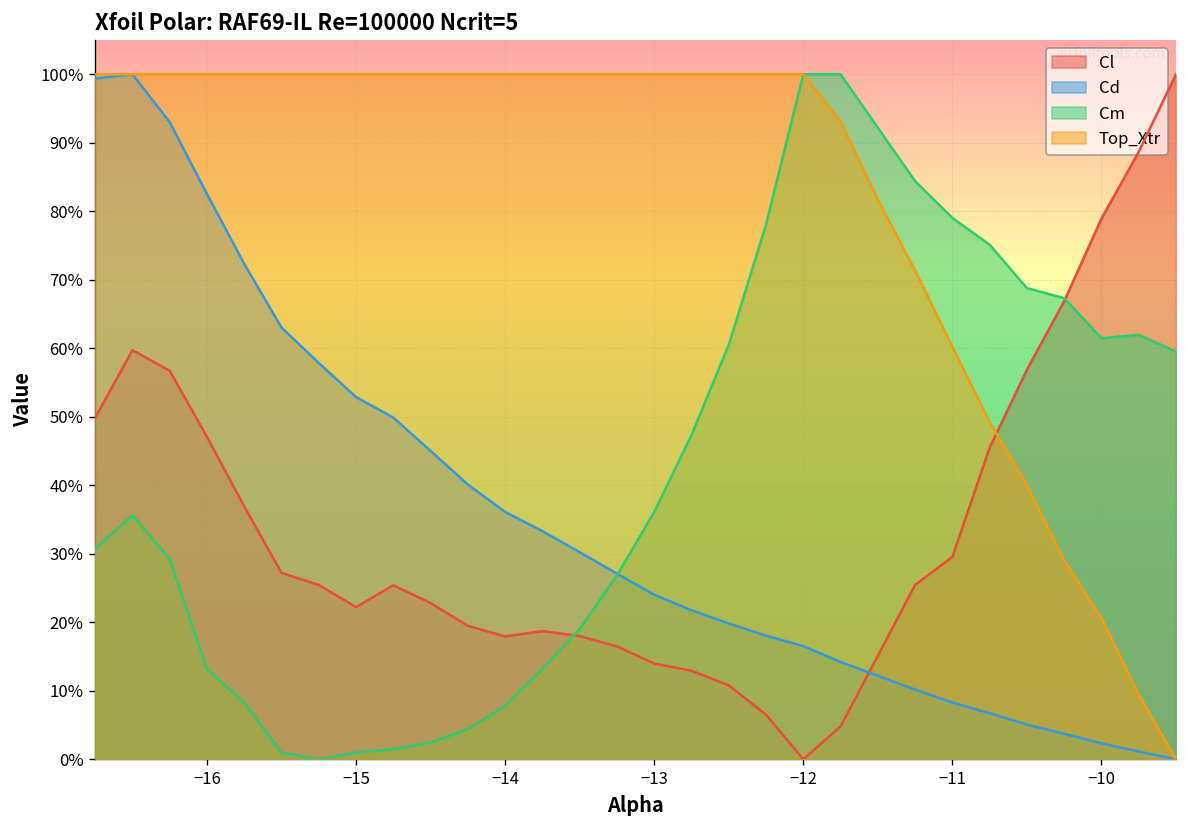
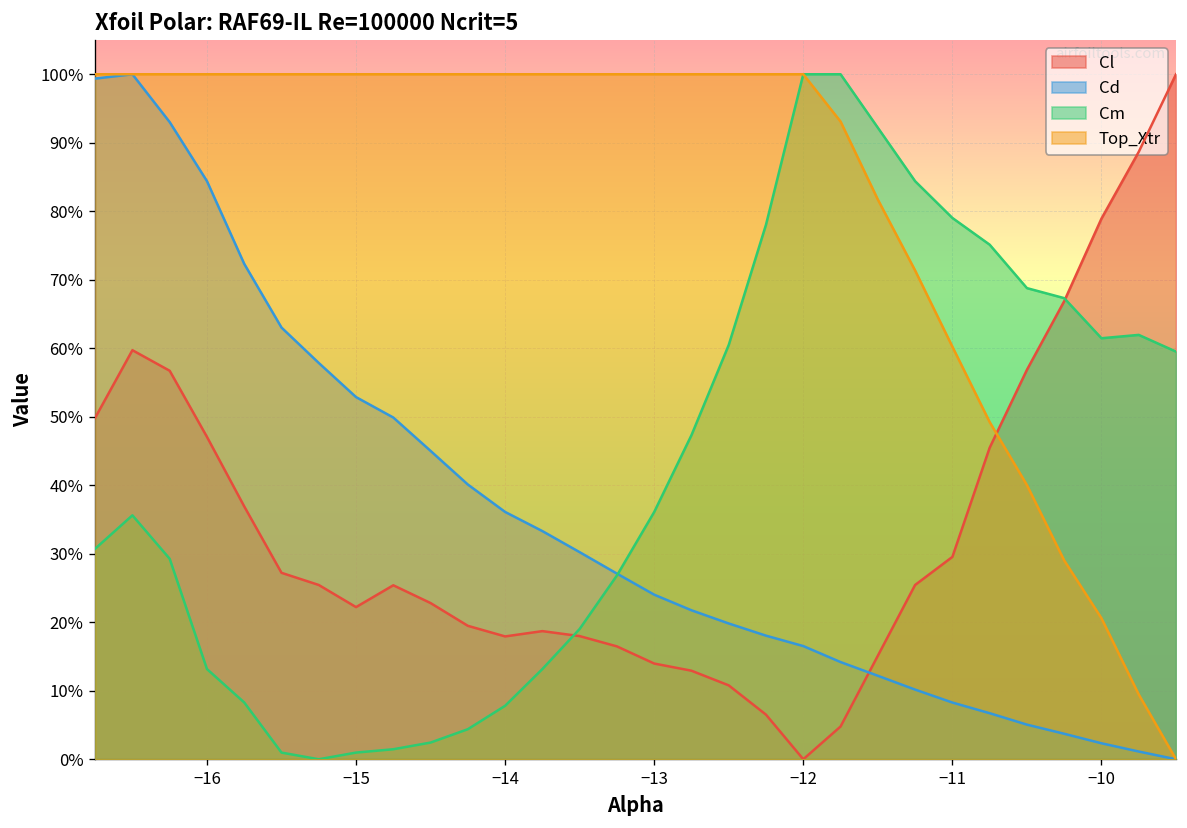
Cd, −16: 83% -> 84%
